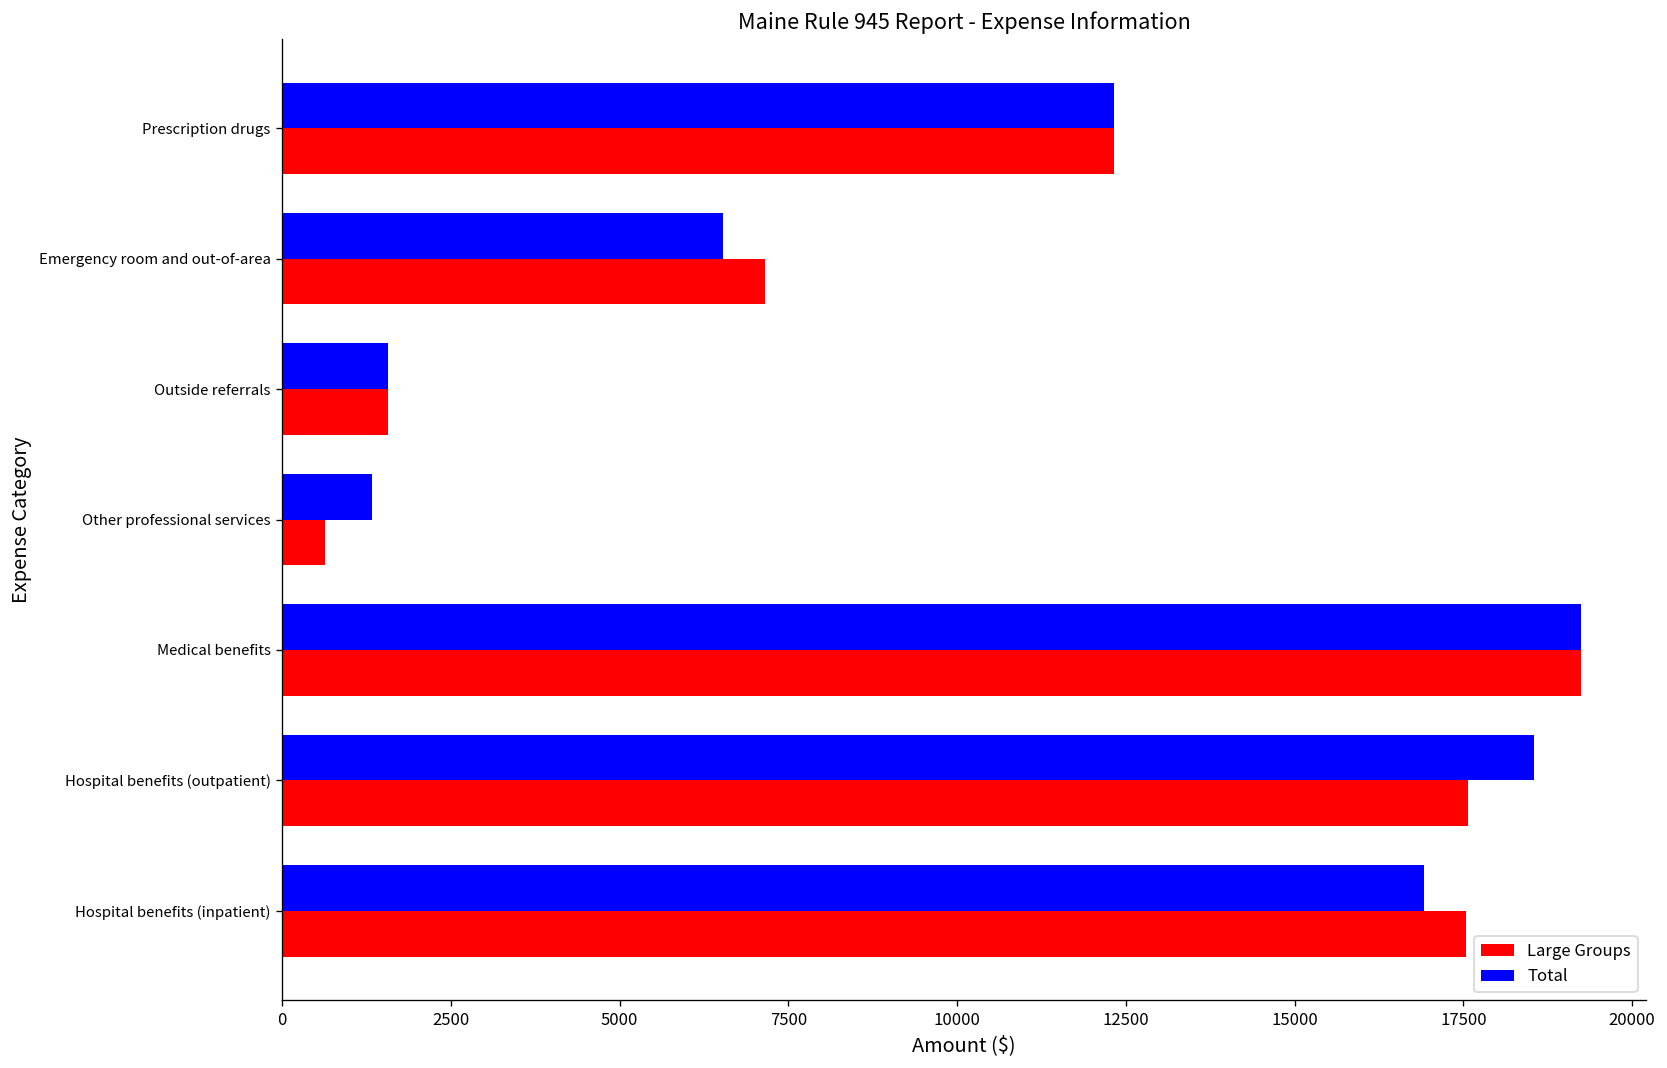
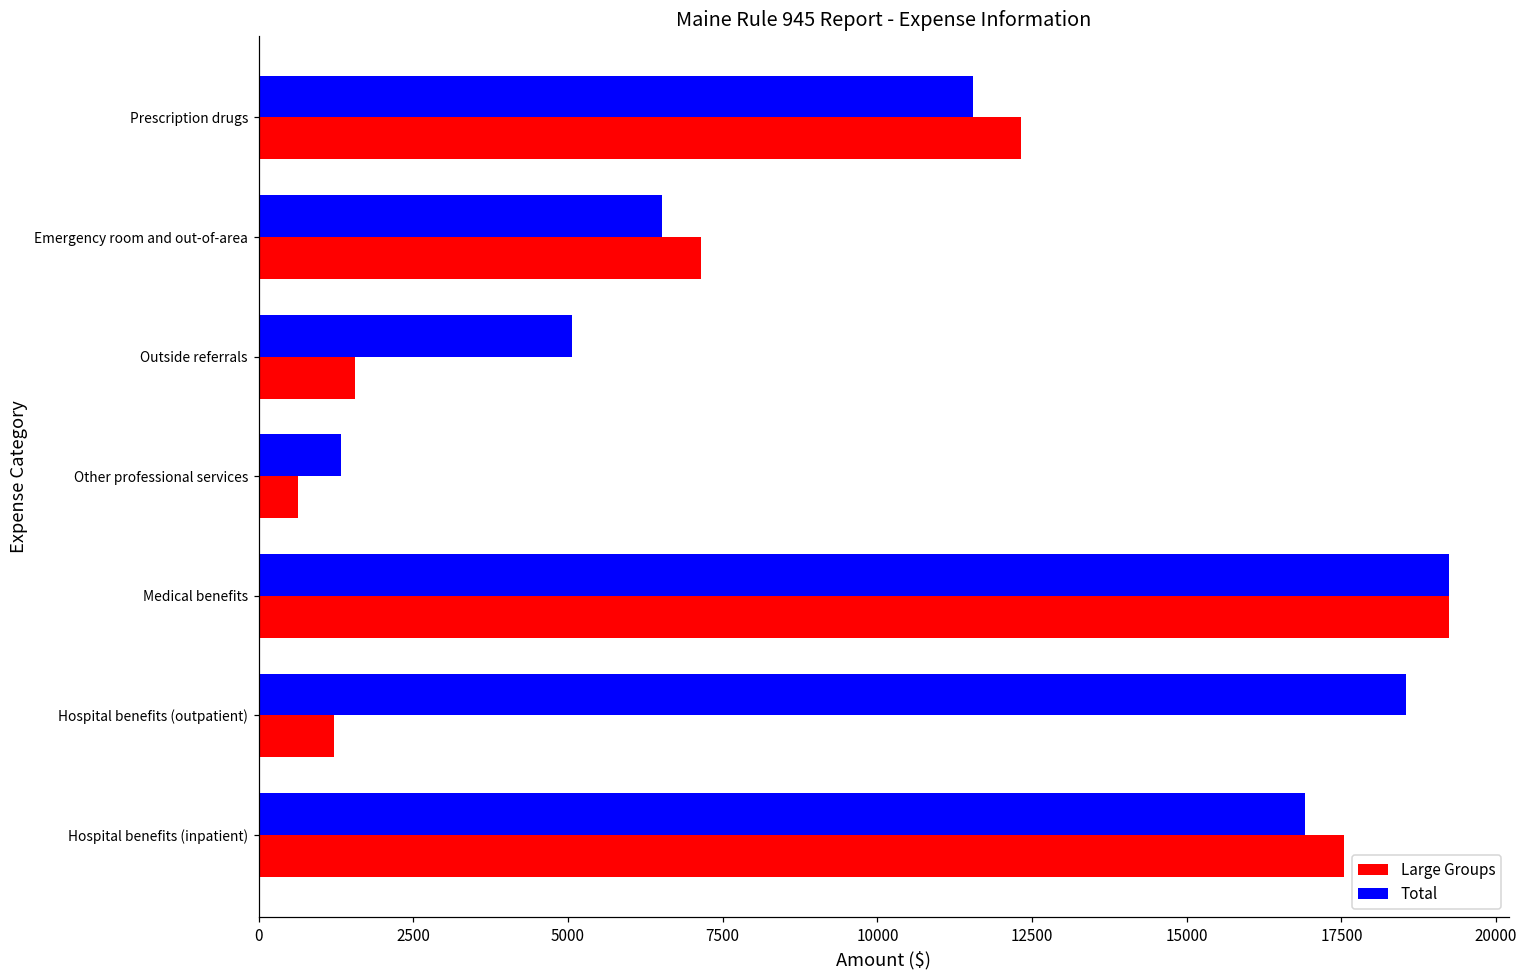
Total, Prescription drugs: 12300 -> 11600
Total, Outside referrals: 1600 -> 5100
Large Groups, Hospital benefits (outpatient): 17600 -> 1200
